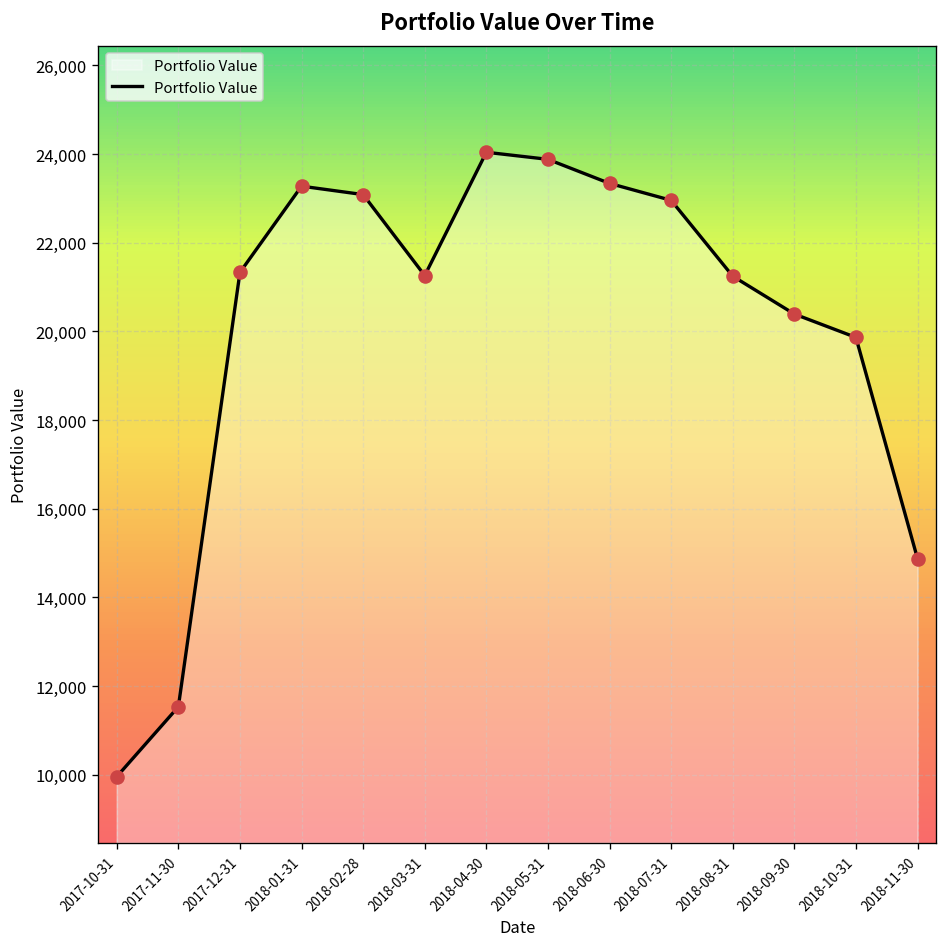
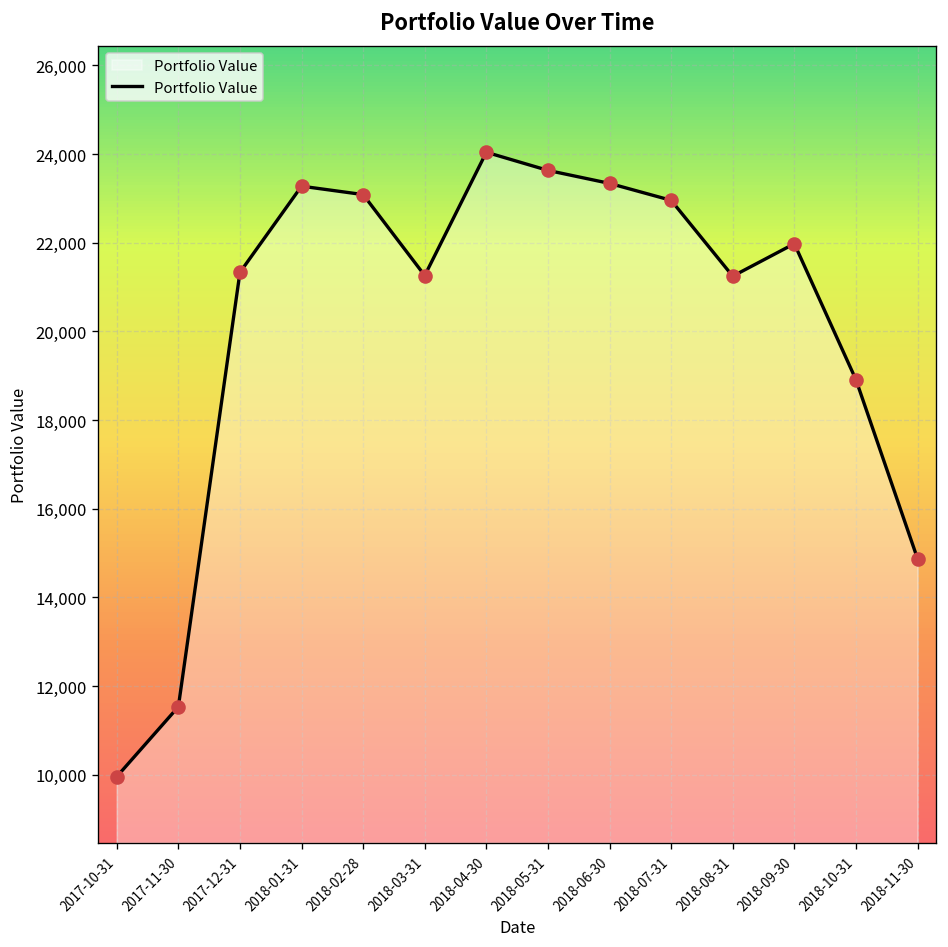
2018-05-31: 23,900 -> 23,600
2018-09-30: 20,400 -> 22,000
2018-10-31: 19,900 -> 18,900
